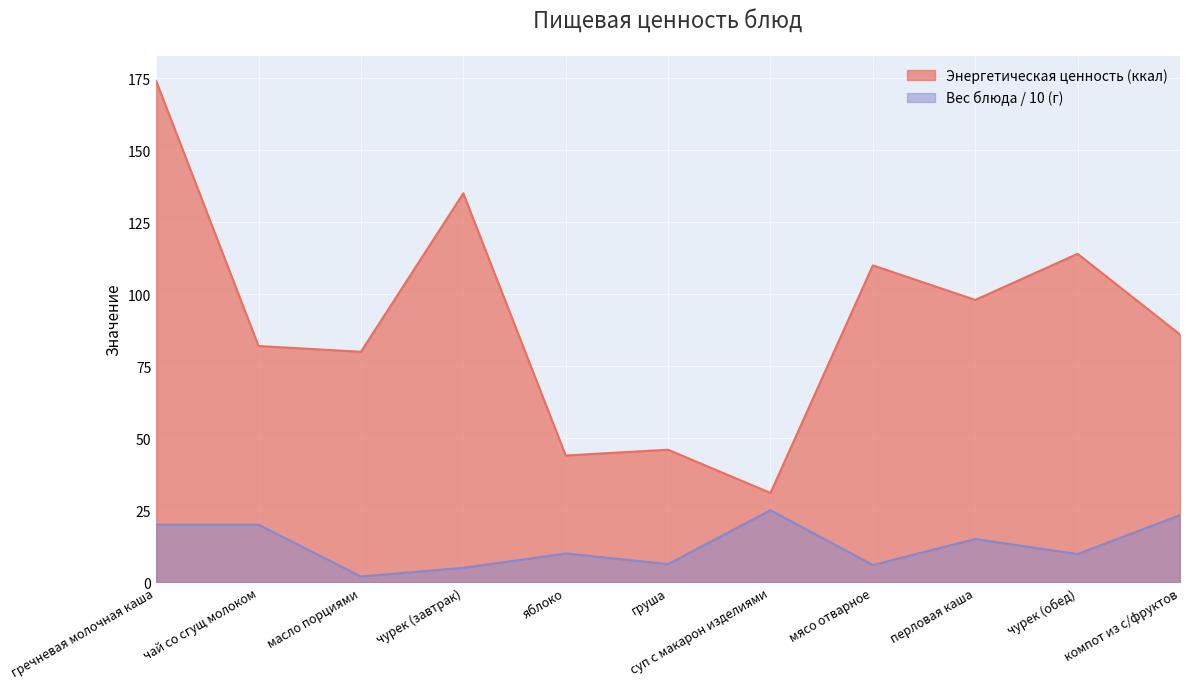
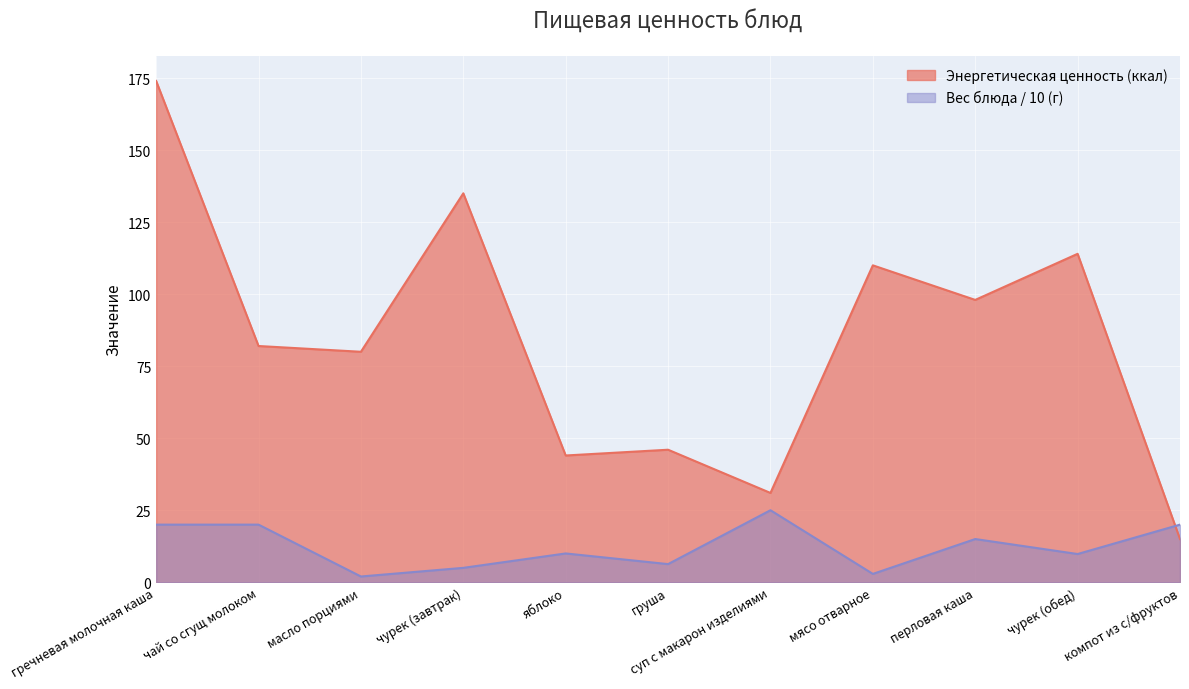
Вес блюда / 10 (г), мясо отварное: 6 -> 3
Энергетическая ценность (ккал), компот из с/фруктов: 86 -> 15
Вес блюда / 10 (г), компот из с/фруктов: 23 -> 20
